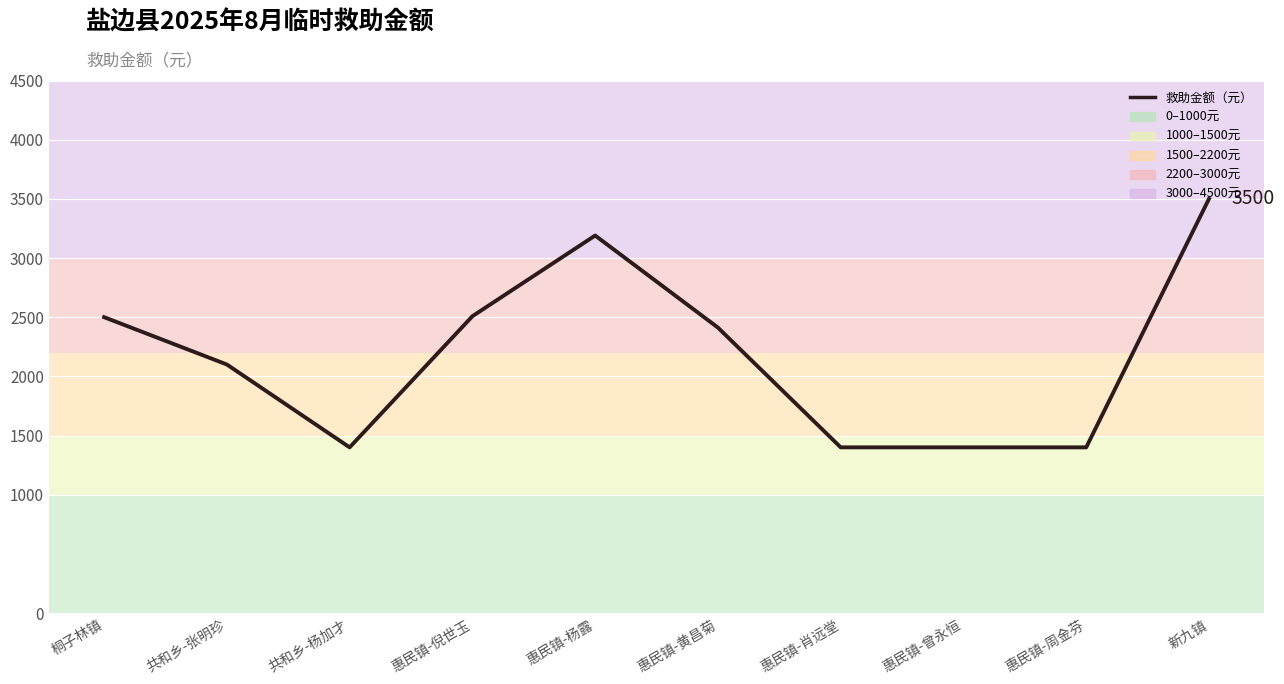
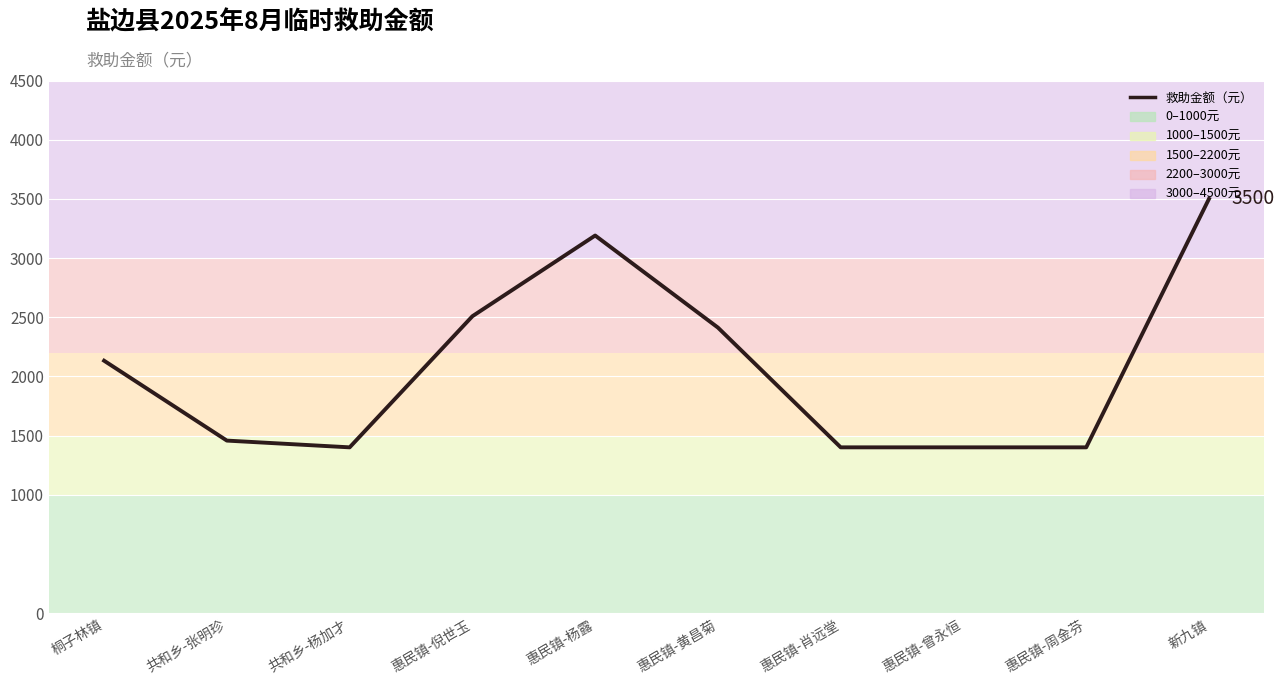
桐子林镇: 2500 -> 2130
共和乡-张明珍: 2100 -> 1460
